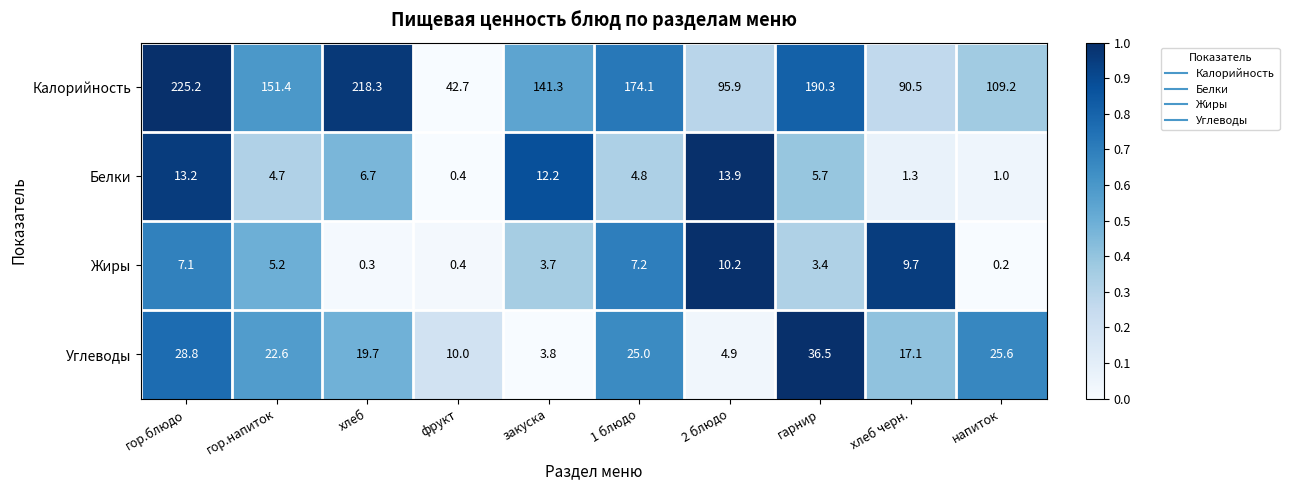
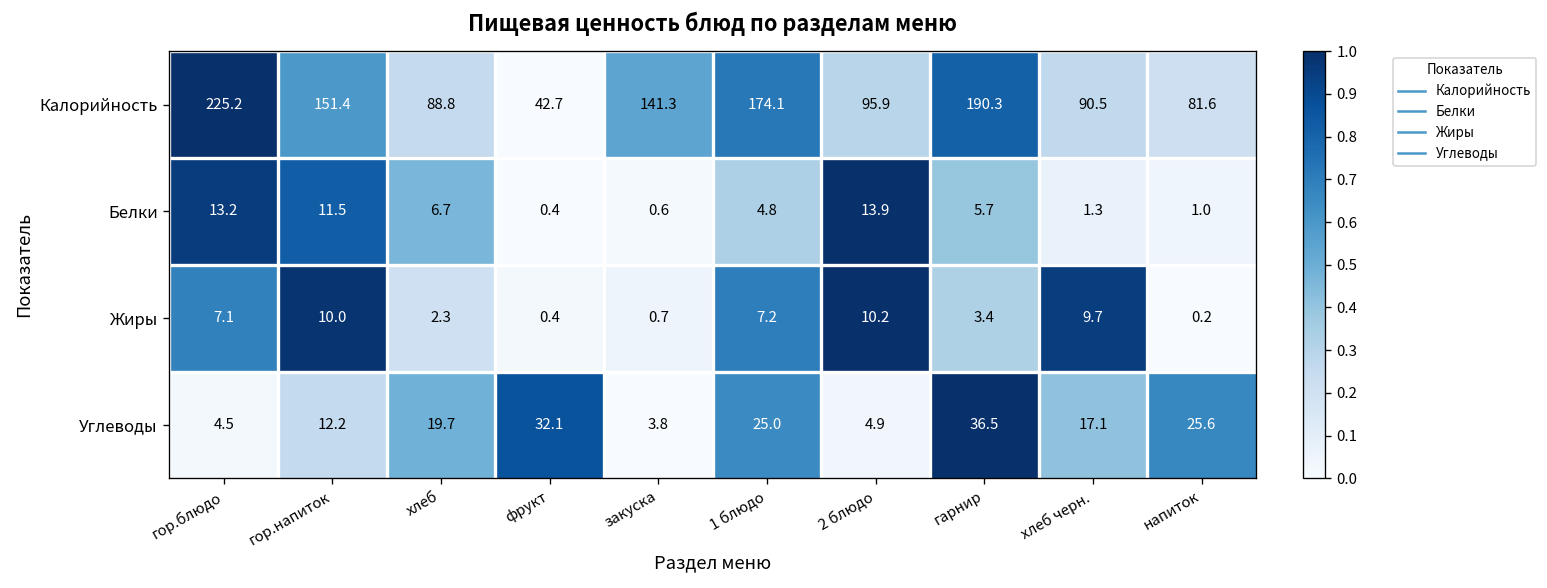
Калорийность, хлеб: 218.3 -> 88.8
Калорийность, напиток: 109.2 -> 81.6
Белки, гор.напиток: 4.7 -> 11.5
Белки, закуска: 12.2 -> 0.6
Жиры, гор.напиток: 5.2 -> 10.0
Жиры, хлеб: 0.3 -> 2.3
Жиры, закуска: 3.7 -> 0.7
Углеводы, гор.блюдо: 28.8 -> 4.5
Углеводы, гор.напиток: 22.6 -> 12.2
Углеводы, фрукт: 10.0 -> 32.1
